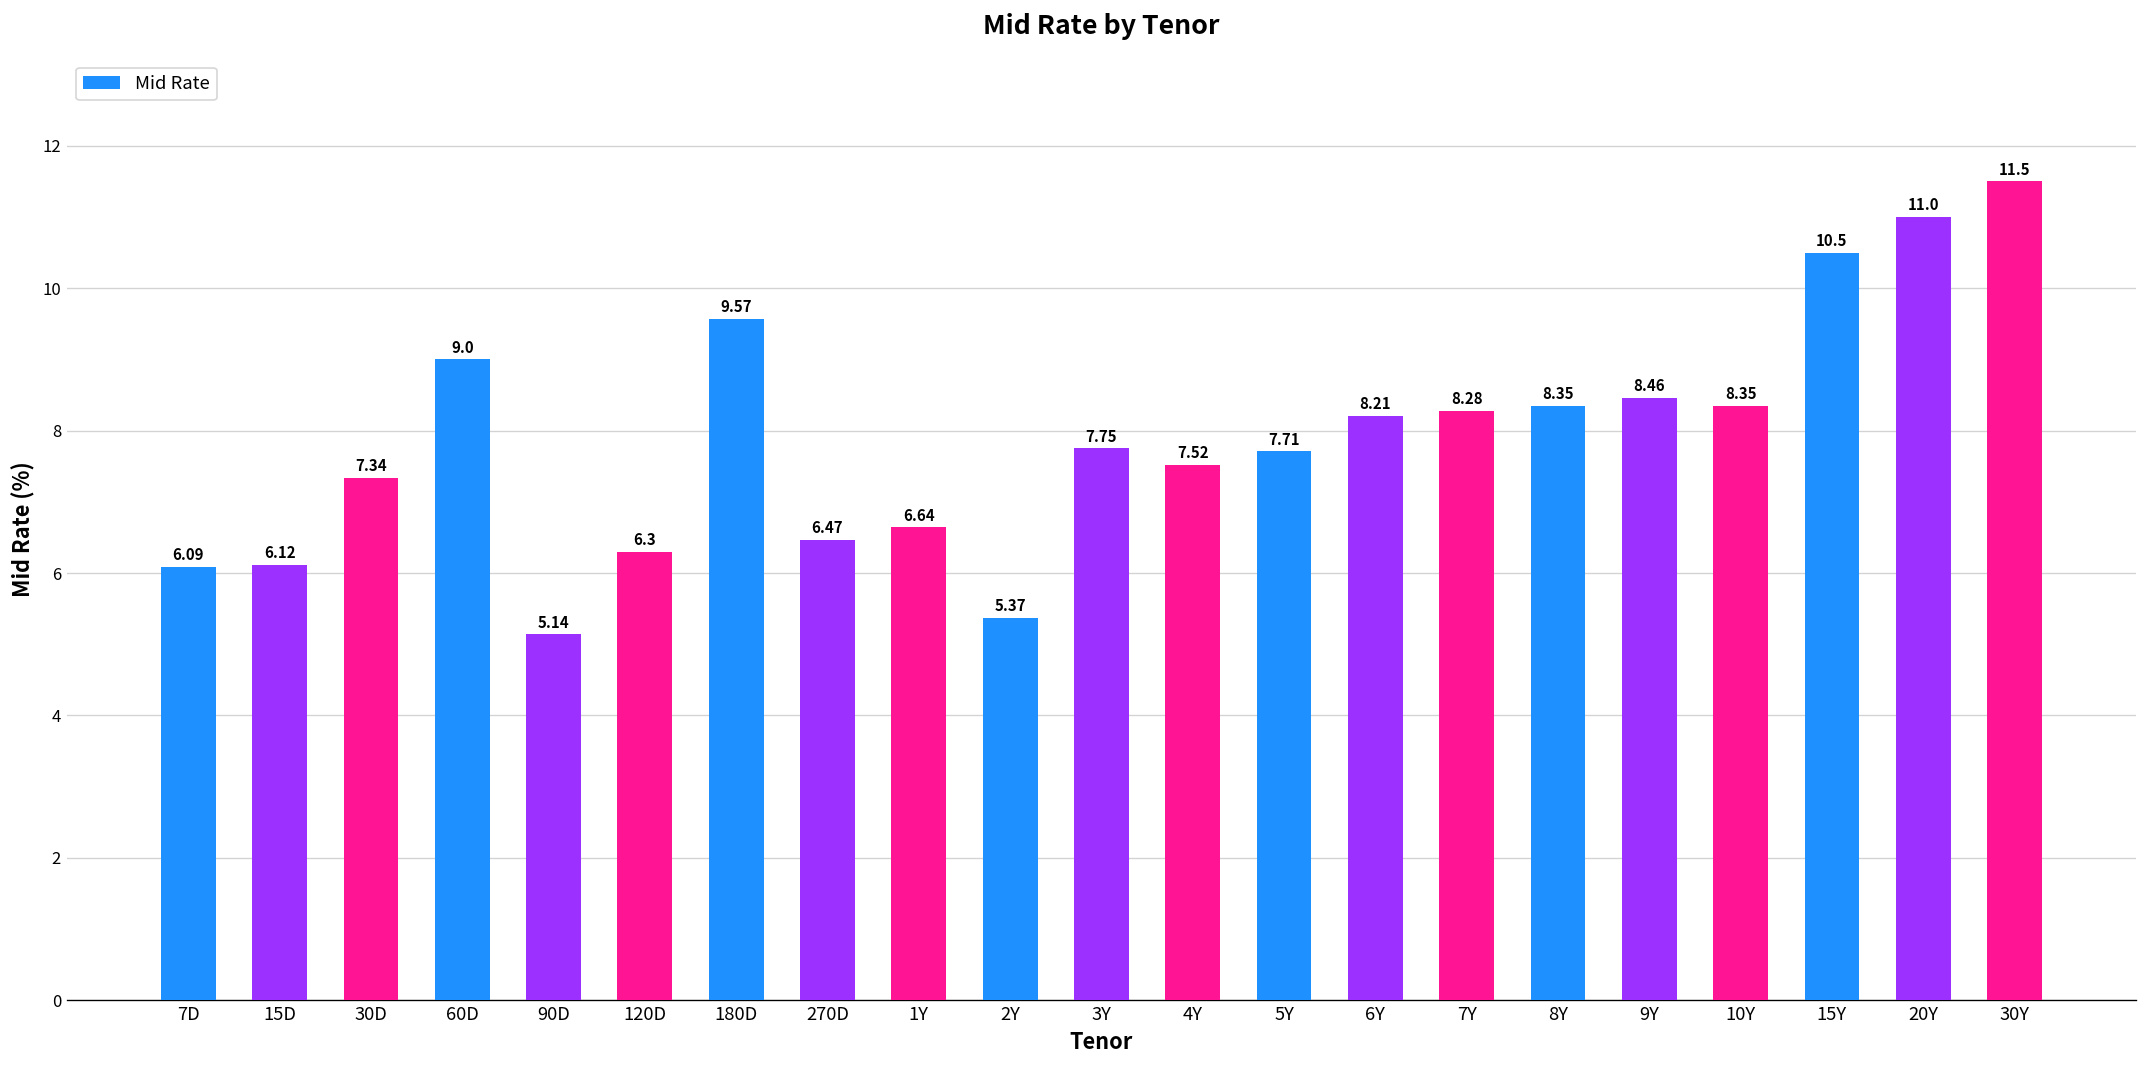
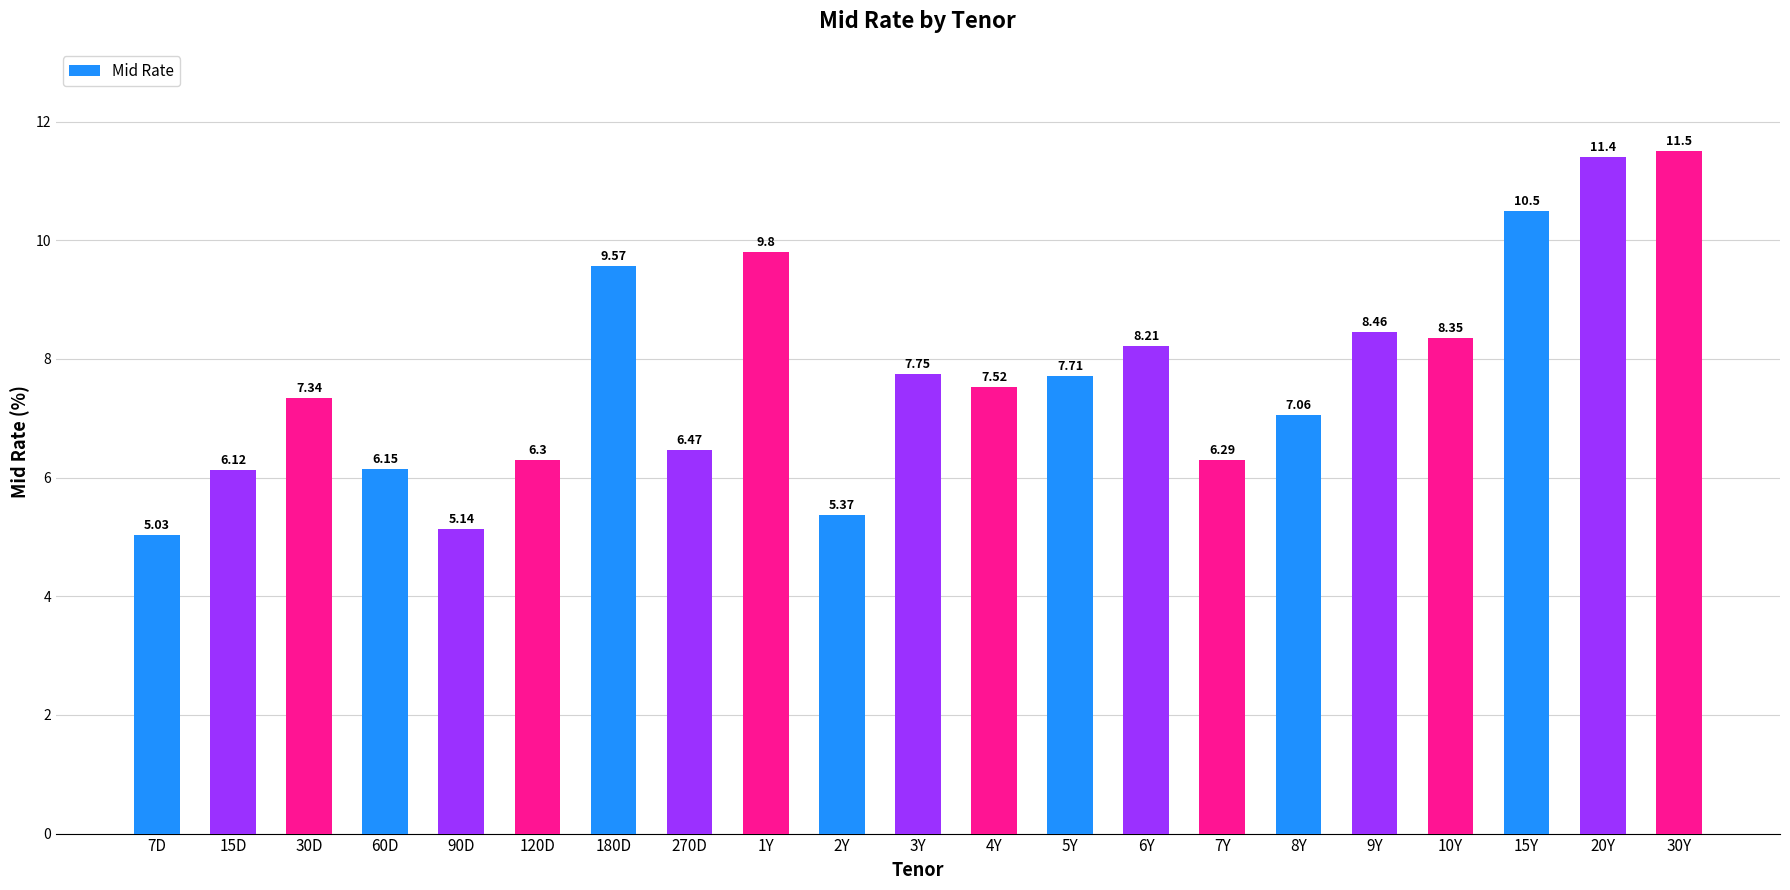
7D: 6.09 -> 5.03
60D: 9.0 -> 6.15
1Y: 6.64 -> 9.8
7Y: 8.28 -> 6.29
8Y: 8.35 -> 7.06
20Y: 11.0 -> 11.4
